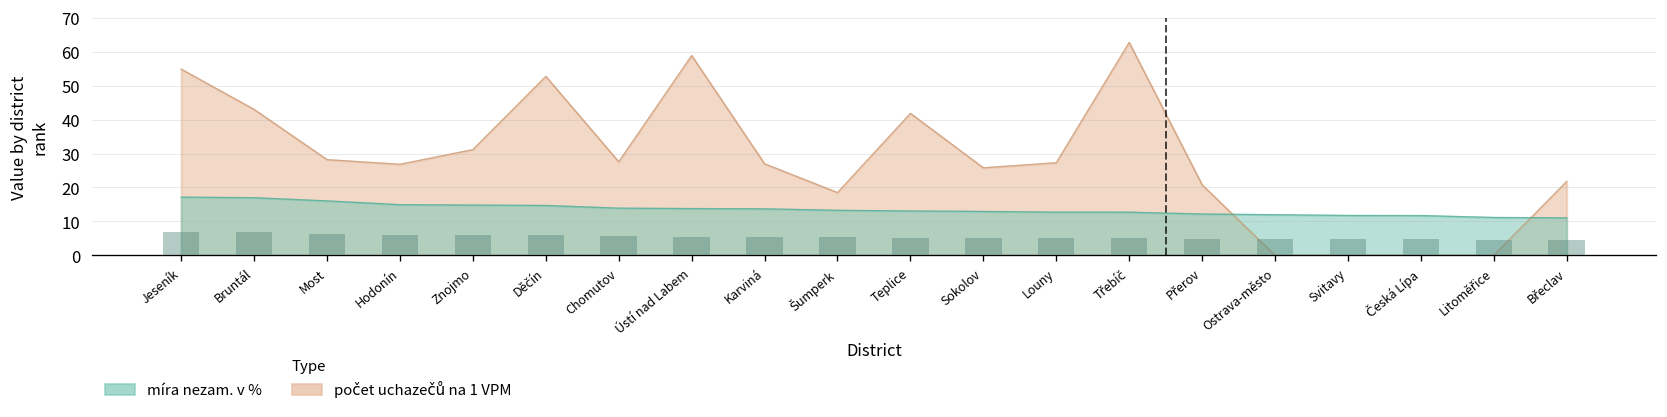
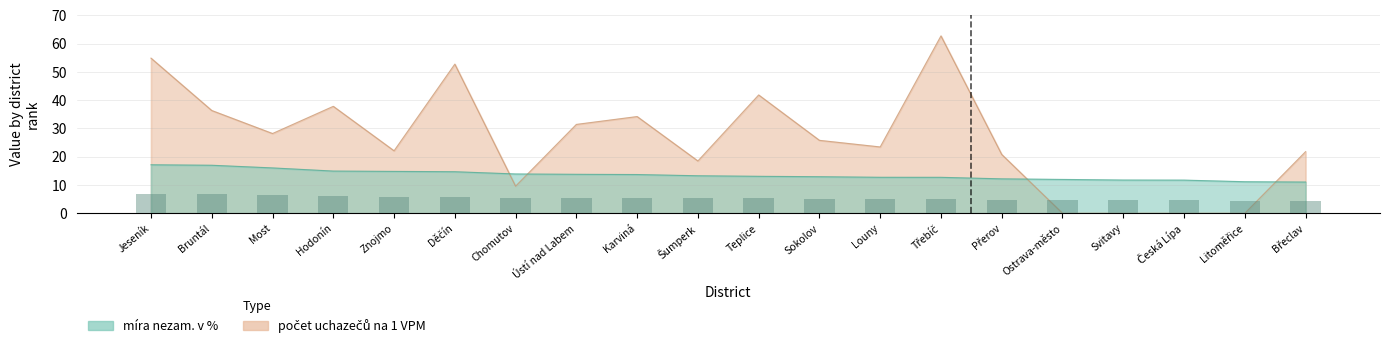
počet uchazečů na 1 VPM, Bruntál: 43 -> 36
počet uchazečů na 1 VPM, Hodonín: 27 -> 38
počet uchazečů na 1 VPM, Znojmo: 31 -> 22
počet uchazečů na 1 VPM, Chomutov: 28 -> 10
počet uchazečů na 1 VPM, Ústí nad Labem: 59 -> 31
počet uchazečů na 1 VPM, Karviná: 27 -> 34
počet uchazečů na 1 VPM, Louny: 27 -> 23
